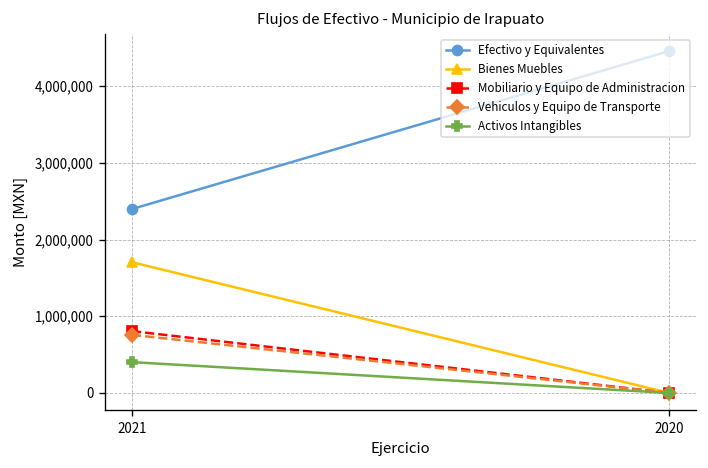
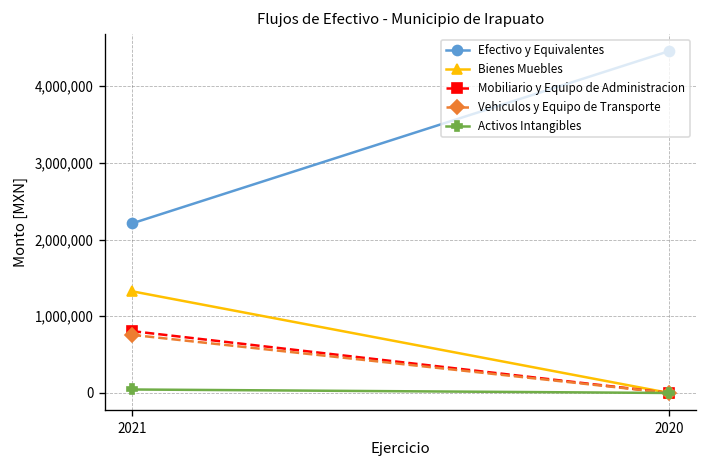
Efectivo y Equivalentes, 2021: 2,400,000 -> 2,200,000
Bienes Muebles, 2021: 1,700,000 -> 1,300,000
Activos Intangibles, 2021: 400,000 -> 0
